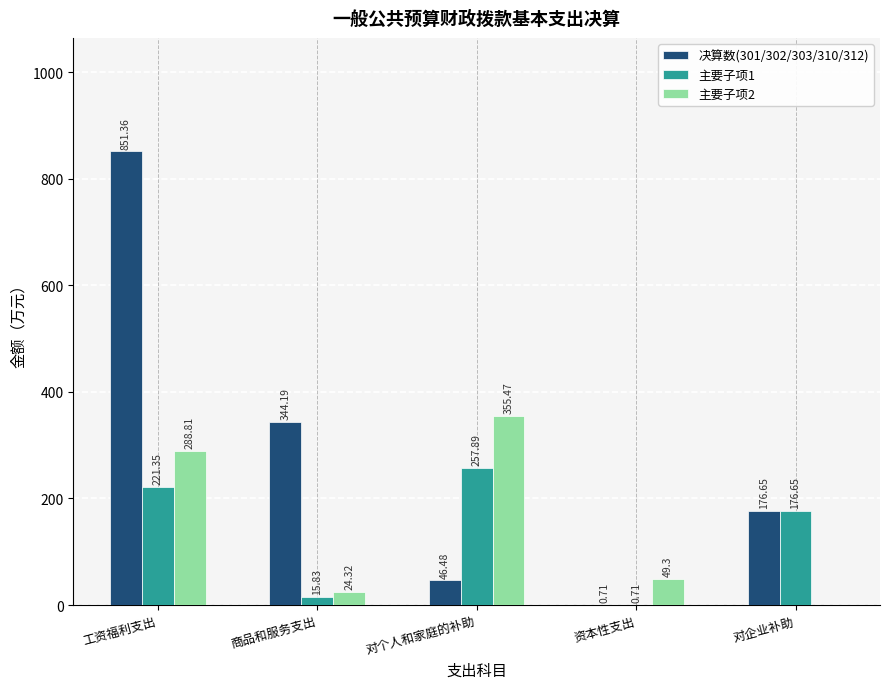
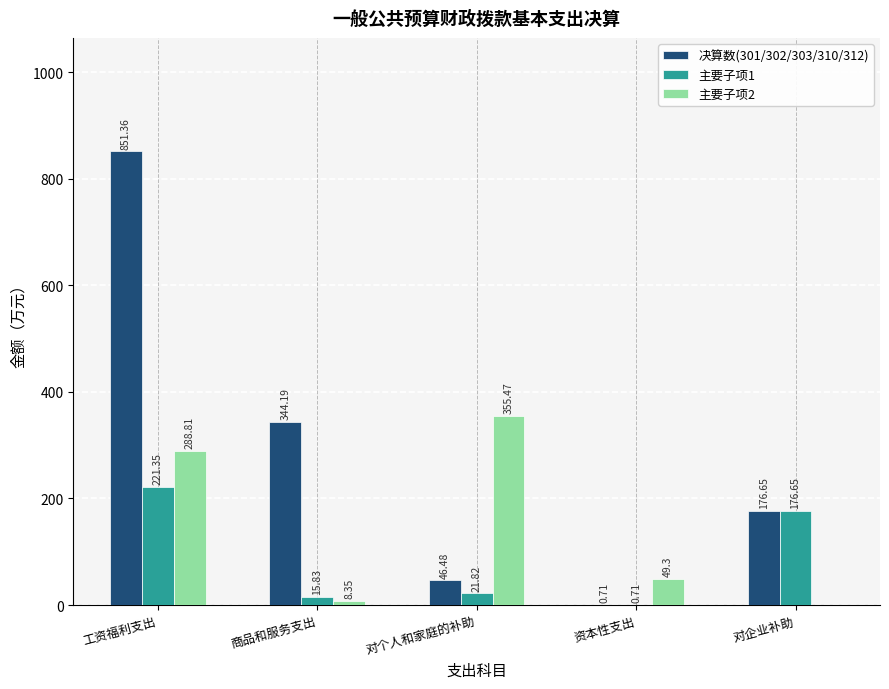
主要子项2, 商品和服务支出: 24.32 -> 8.35
主要子项1, 对个人和家庭的补助: 257.89 -> 21.82
